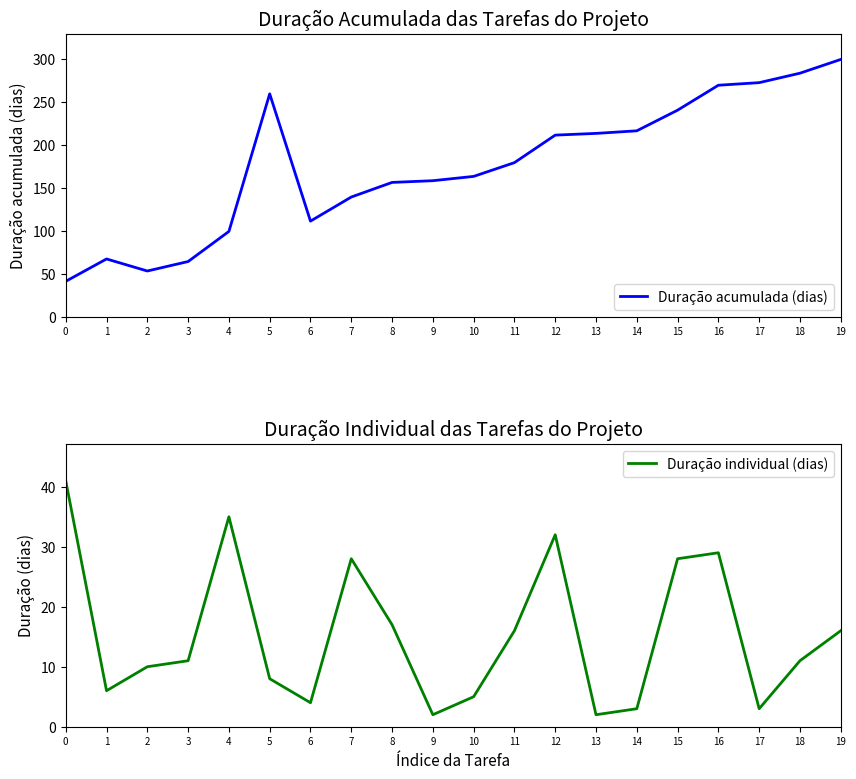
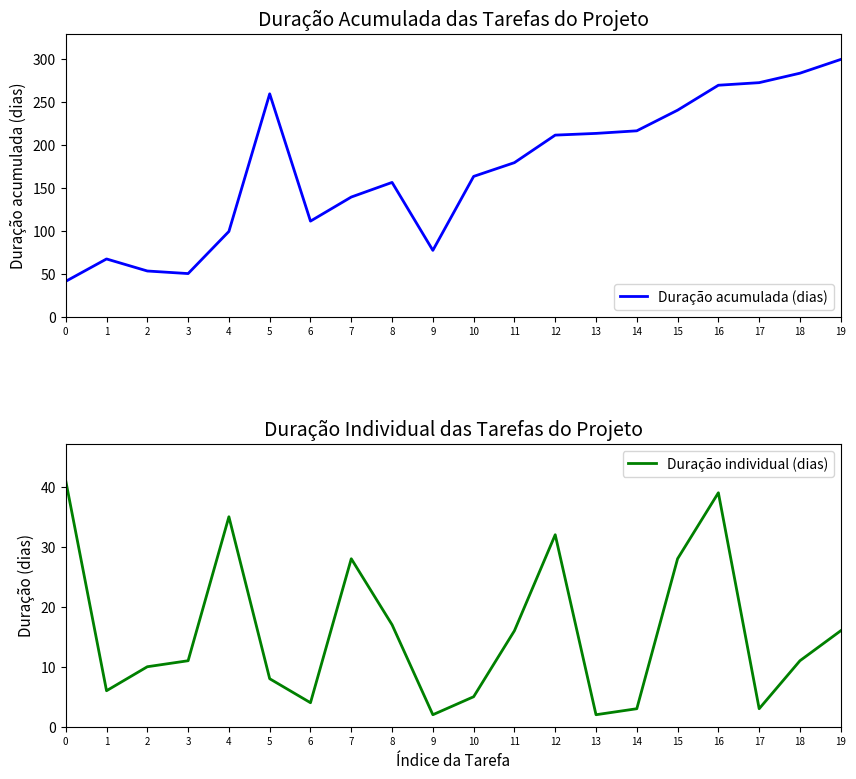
Duração Acumulada das Tarefas do Projeto, 3: 60 -> 50
Duração Acumulada das Tarefas do Projeto, 9: 160 -> 80
Duração Individual das Tarefas do Projeto, 16: 29 -> 39
